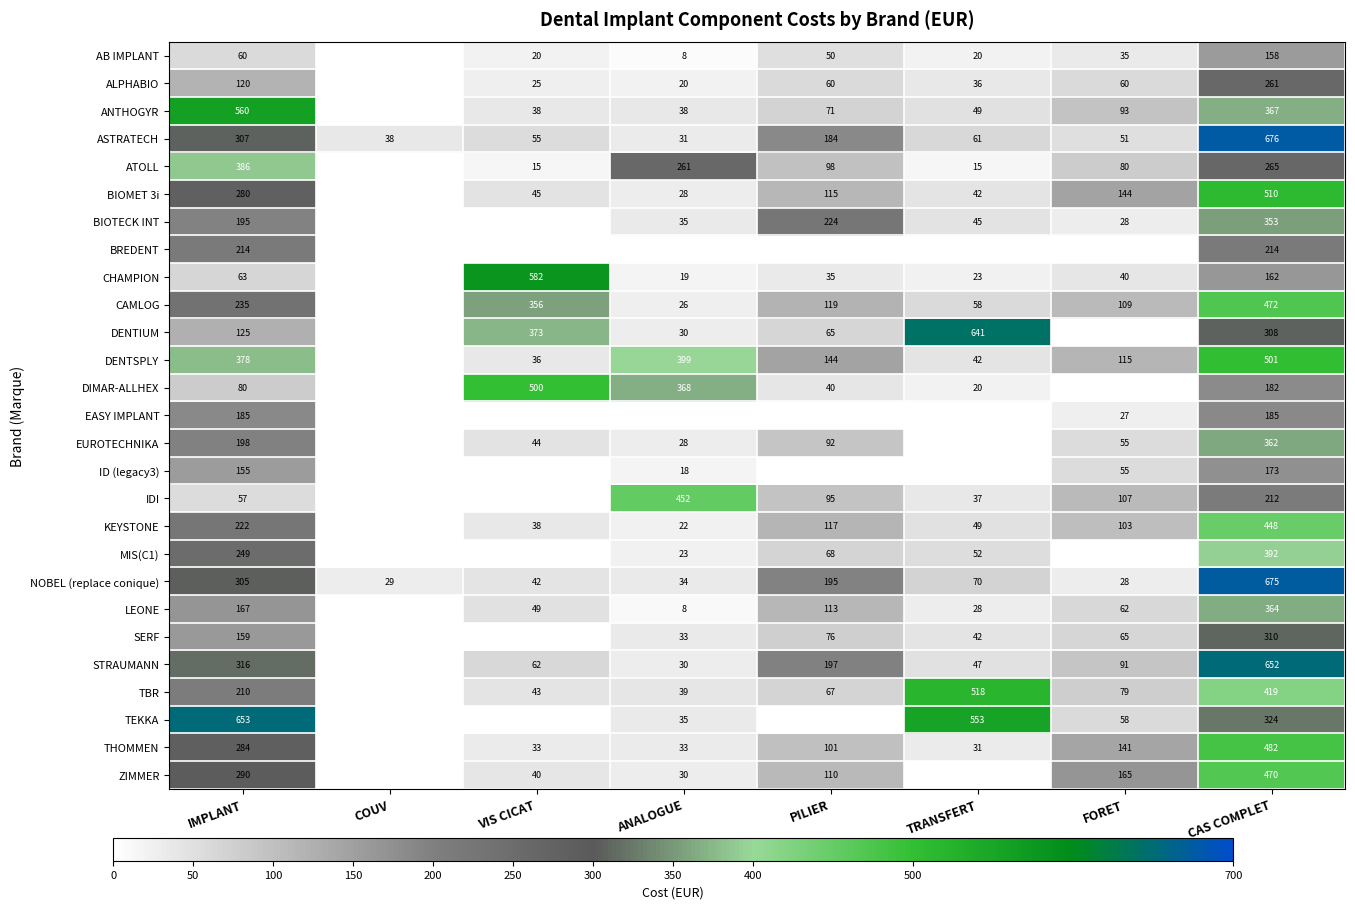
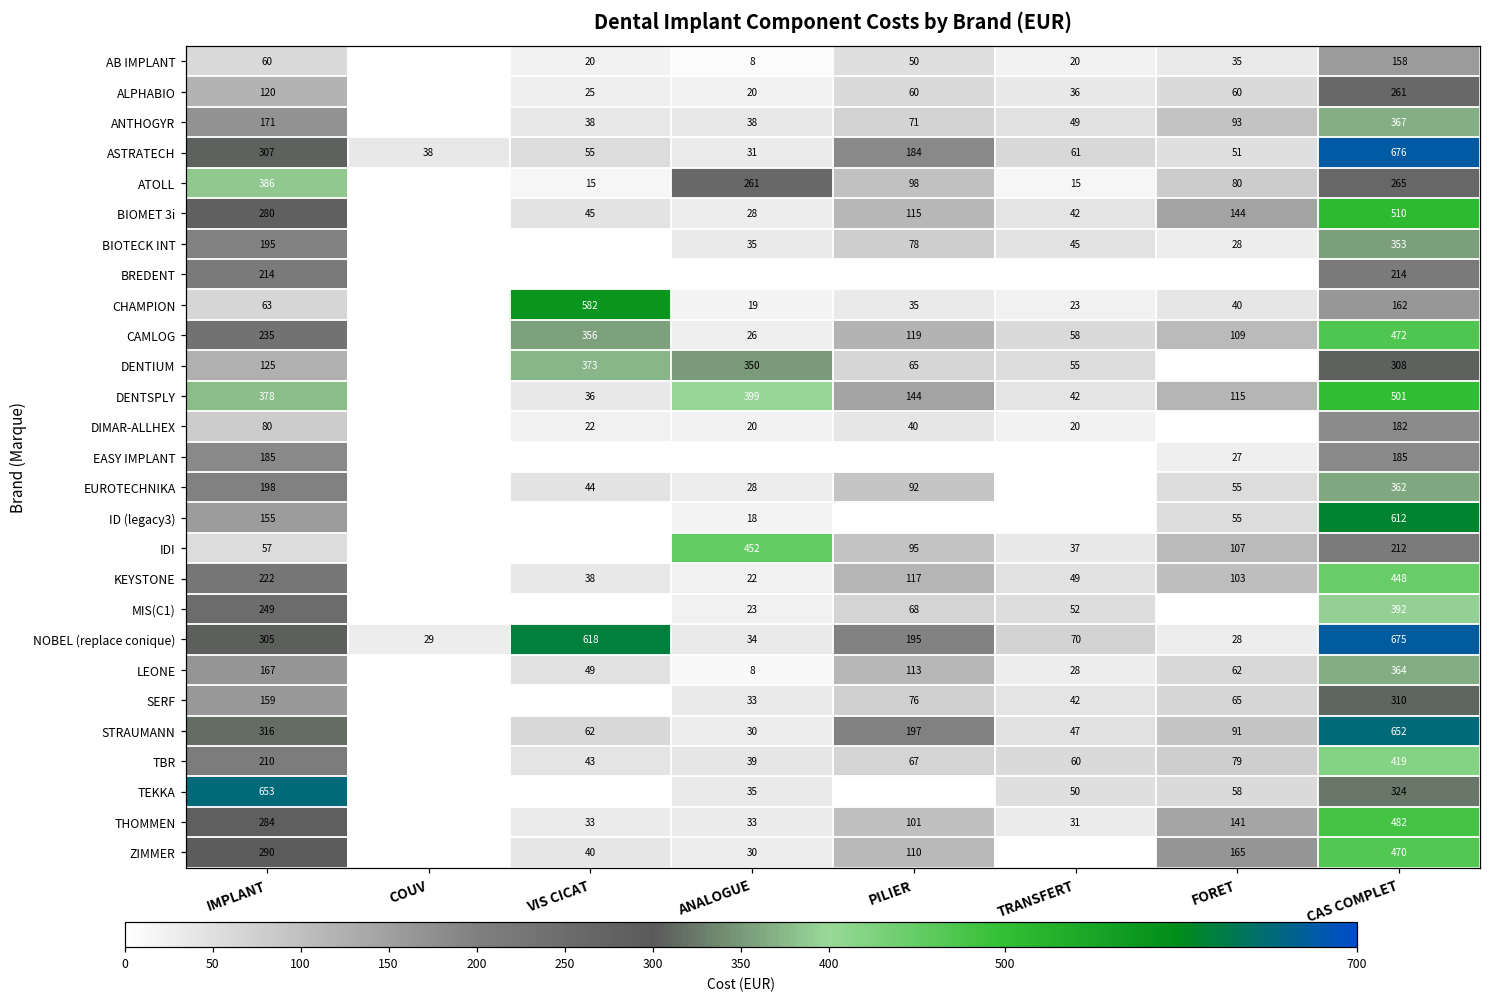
ANTHOGYR, IMPLANT: 560 -> 171
BIOTECK INT, PILIER: 224 -> 78
DENTIUM, ANALOGUE: 30 -> 350
DENTIUM, TRANSFERT: 641 -> 55
DIMAR-ALLHEX, VIS CICAT: 500 -> 22
DIMAR-ALLHEX, ANALOGUE: 368 -> 20
ID (legacy3), CAS COMPLET: 173 -> 612
NOBEL (replace conique), VIS CICAT: 42 -> 618
TBR, TRANSFERT: 518 -> 60
TEKKA, TRANSFERT: 553 -> 50
